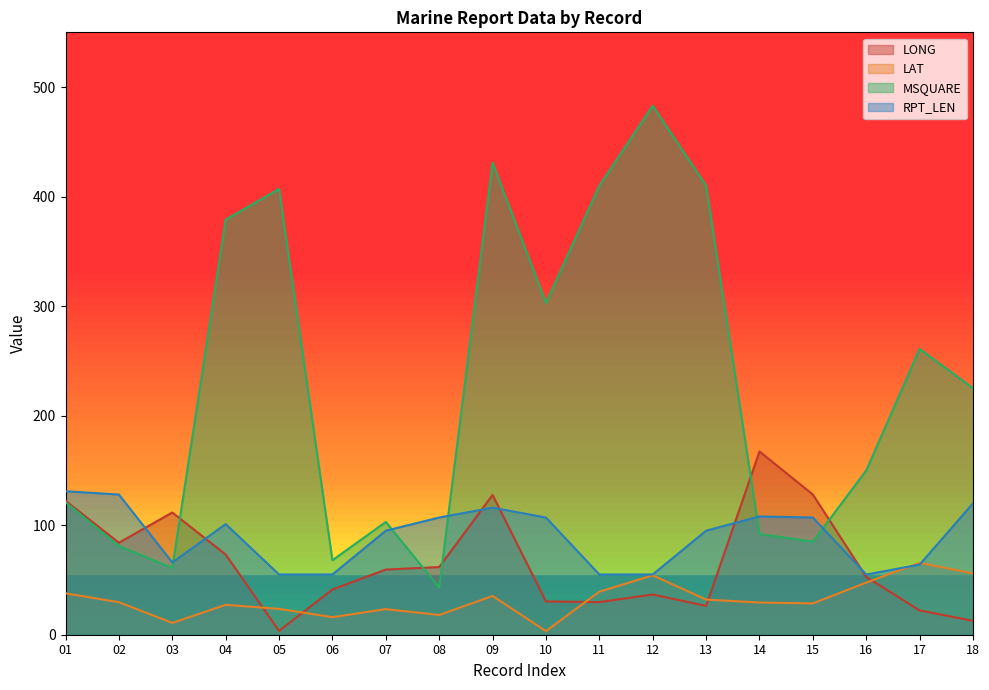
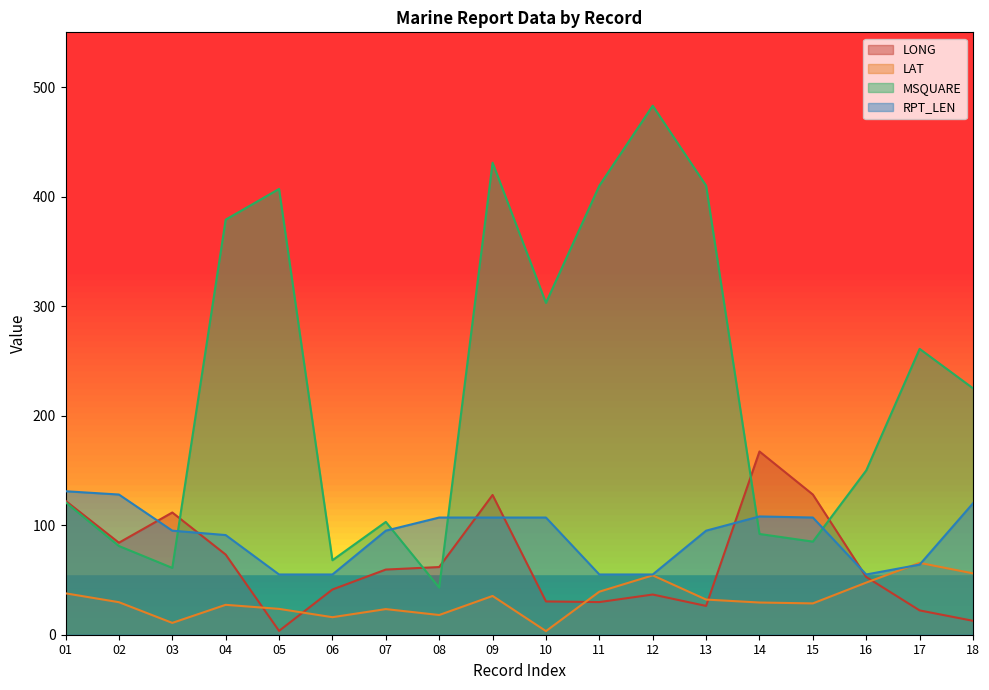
RPT_LEN, 03: 66 -> 95
RPT_LEN, 04: 101 -> 91
RPT_LEN, 09: 116 -> 107
